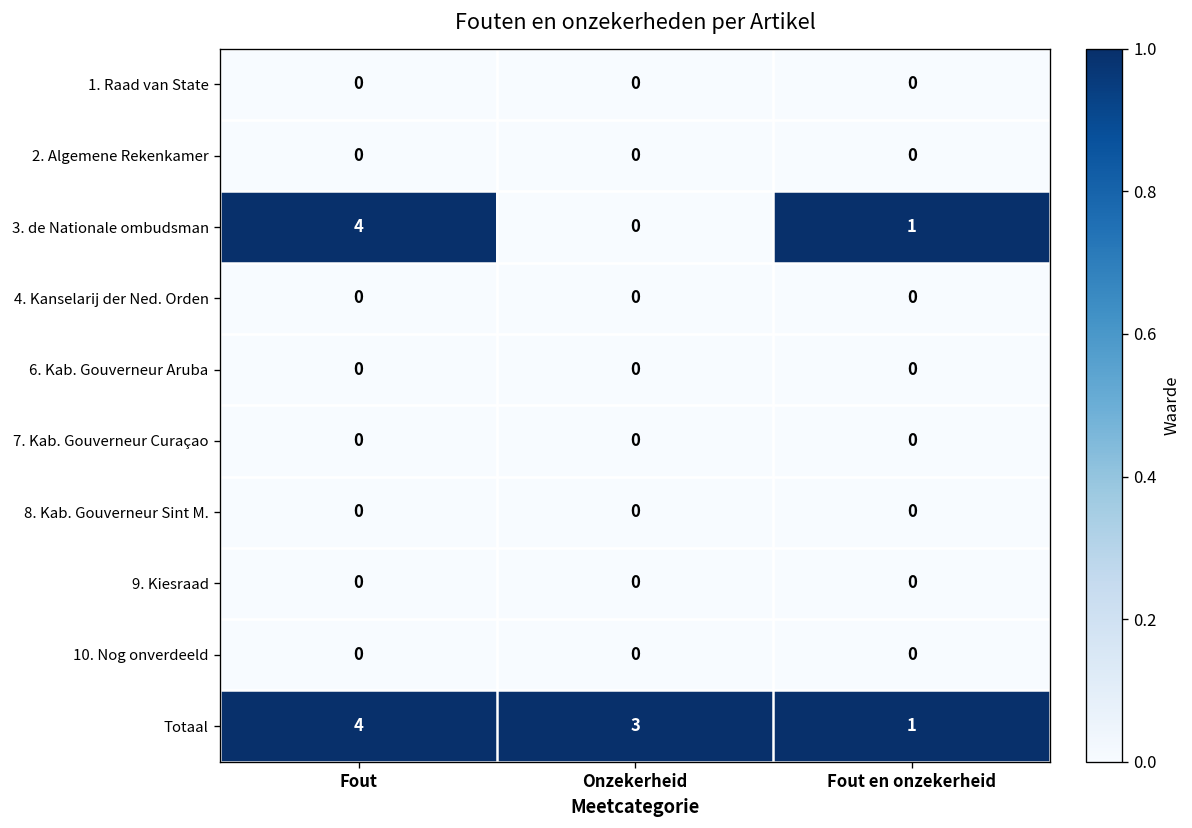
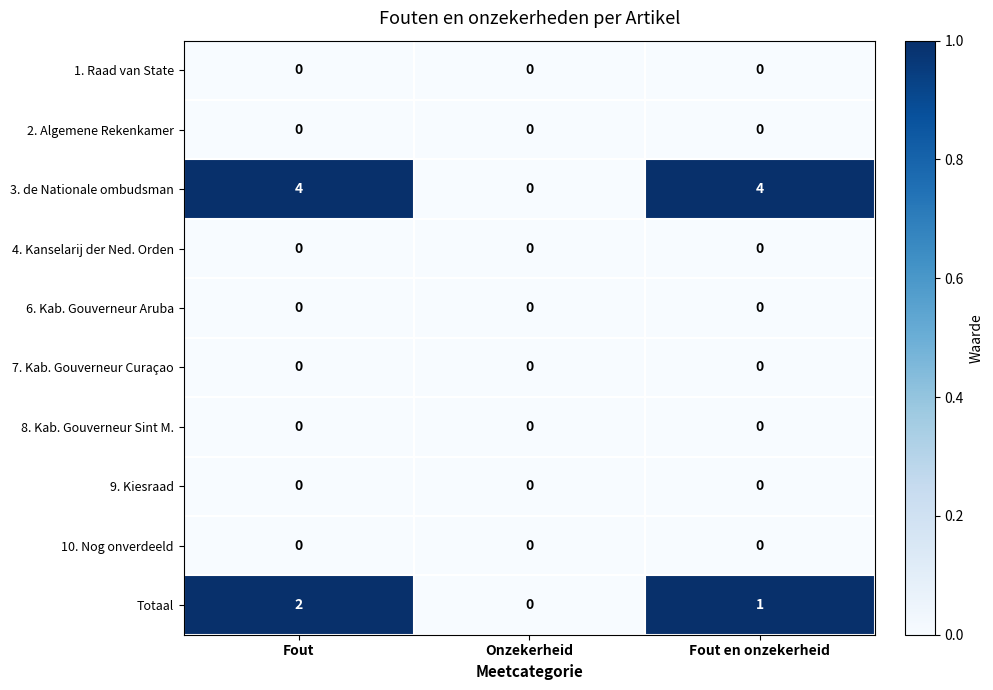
3. de Nationale ombudsman, Fout en onzekerheid: 1 -> 4
Totaal, Fout: 4 -> 2
Totaal, Onzekerheid: 3 -> 0
